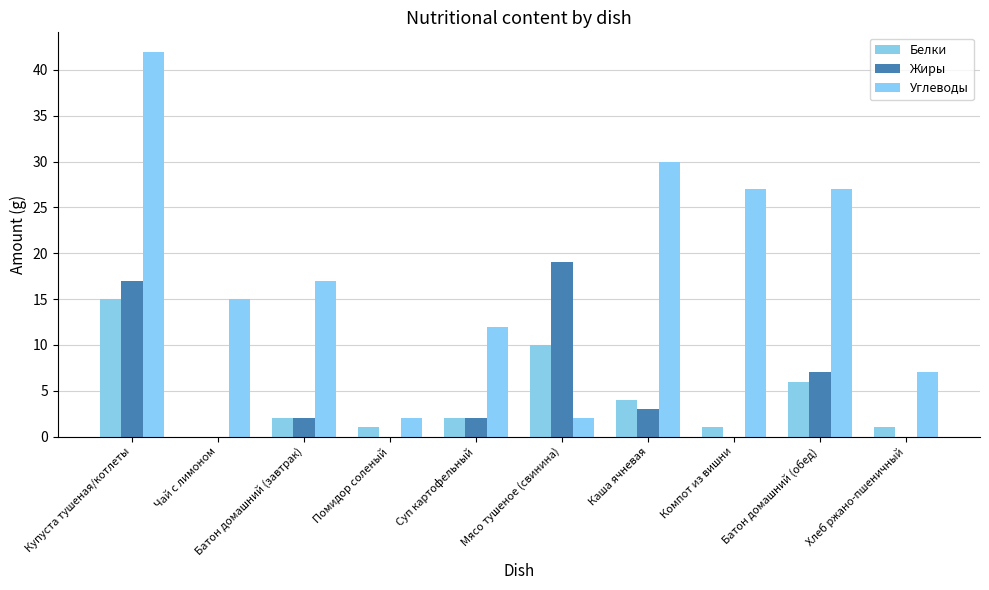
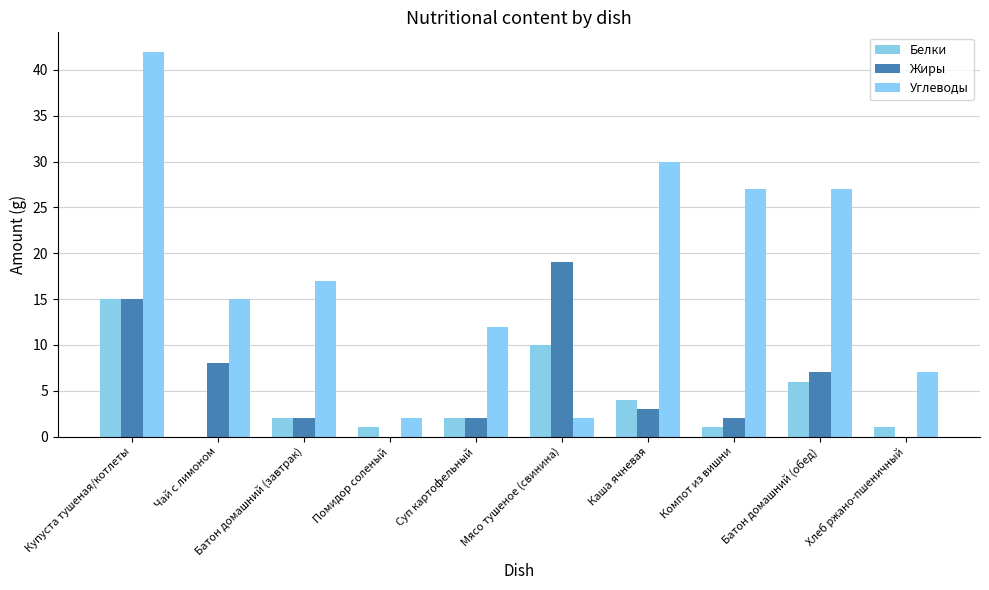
Жиры, Купуста тушеная/котлеты: 17 -> 15
Жиры, Чай с лимоном: 0 -> 8
Жиры, Компот из вишни: 0 -> 2
